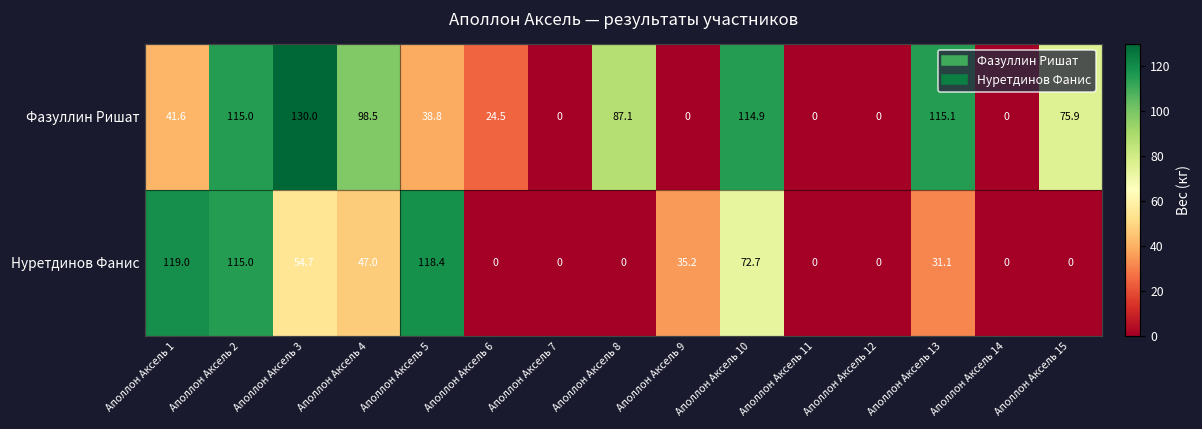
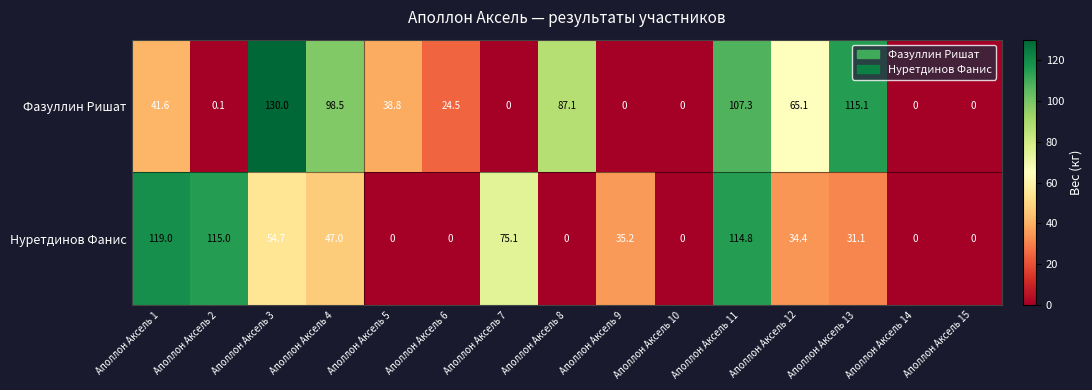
Фазуллин Ришат, Аполлон Аксель 2: 115.0 -> 0.1
Фазуллин Ришат, Аполлон Аксель 10: 114.9 -> 0
Фазуллин Ришат, Аполлон Аксель 11: 0 -> 107.3
Фазуллин Ришат, Аполлон Аксель 12: 0 -> 65.1
Фазуллин Ришат, Аполлон Аксель 15: 75.9 -> 0
Нуретдинов Фанис, Аполлон Аксель 5: 118.4 -> 0
Нуретдинов Фанис, Аполлон Аксель 7: 0 -> 75.1
Нуретдинов Фанис, Аполлон Аксель 10: 72.7 -> 0
Нуретдинов Фанис, Аполлон Аксель 11: 0 -> 114.8
Нуретдинов Фанис, Аполлон Аксель 12: 0 -> 34.4
